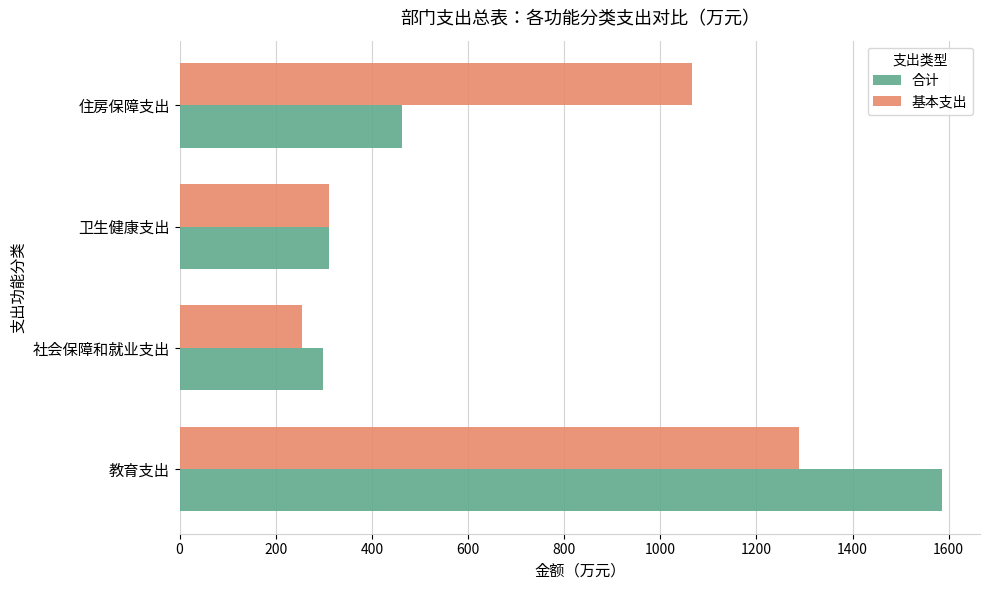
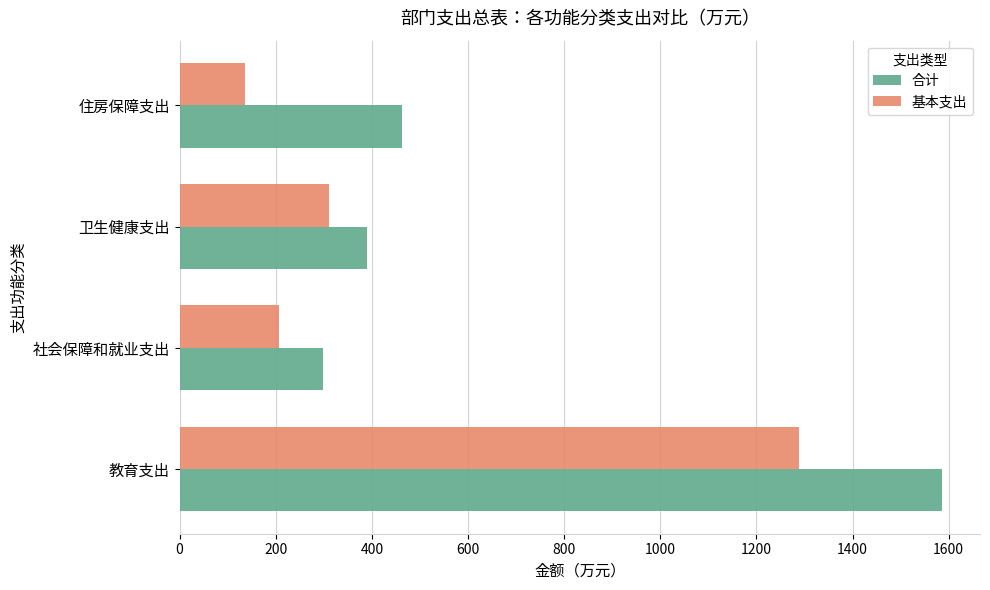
基本支出, 住房保障支出: 1070 -> 140
合计, 卫生健康支出: 310 -> 390
基本支出, 社会保障和就业支出: 250 -> 210
